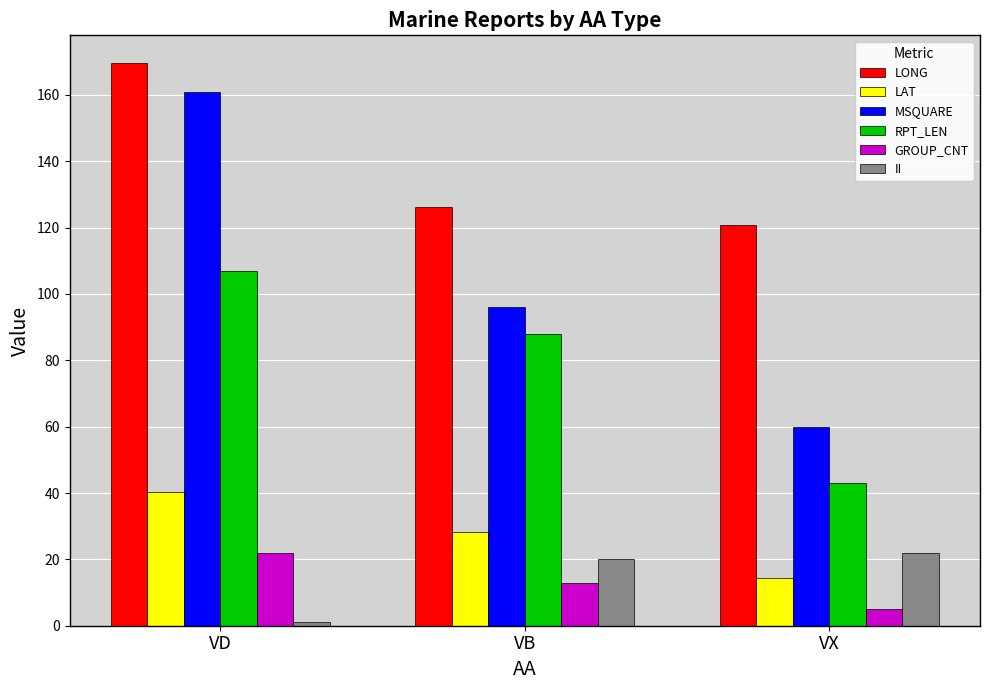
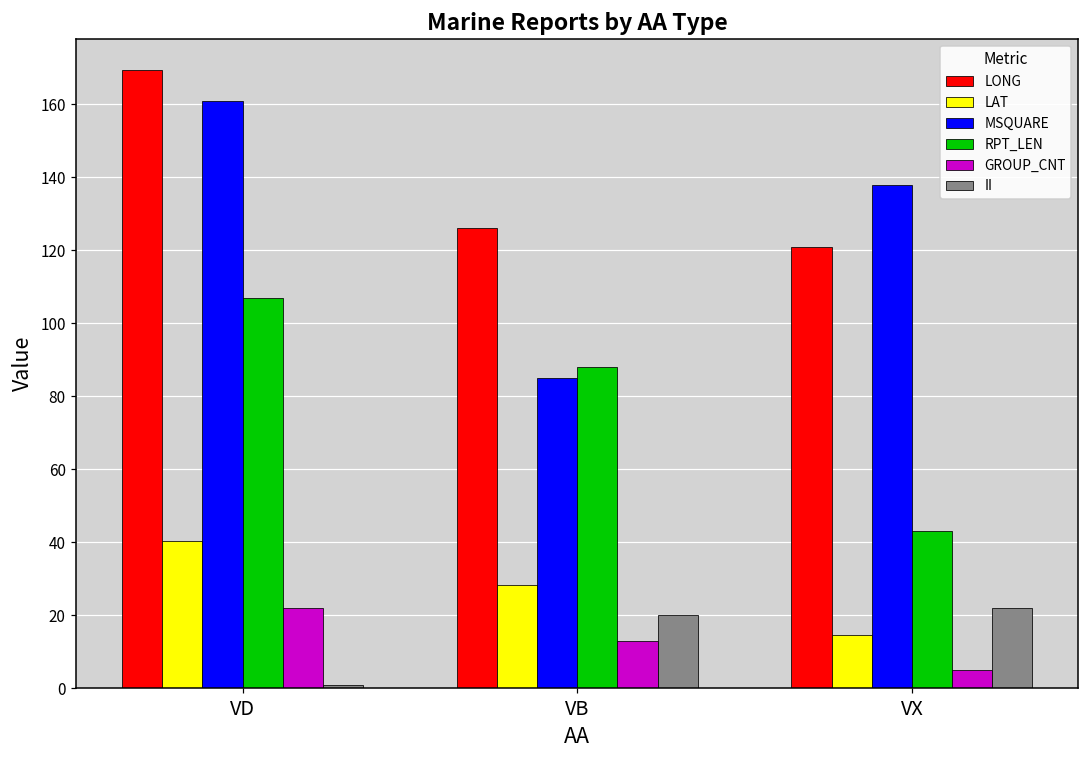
MSQUARE, VB: 96 -> 85
MSQUARE, VX: 60 -> 138
